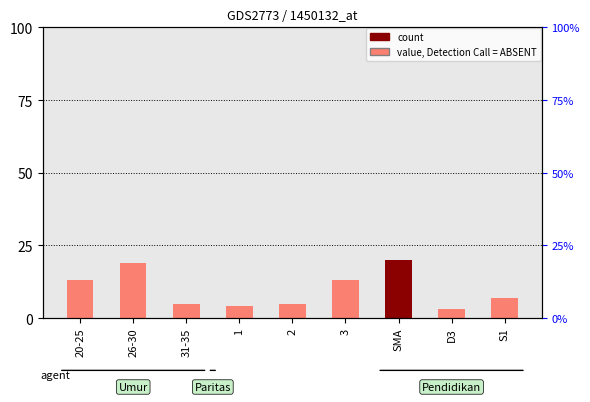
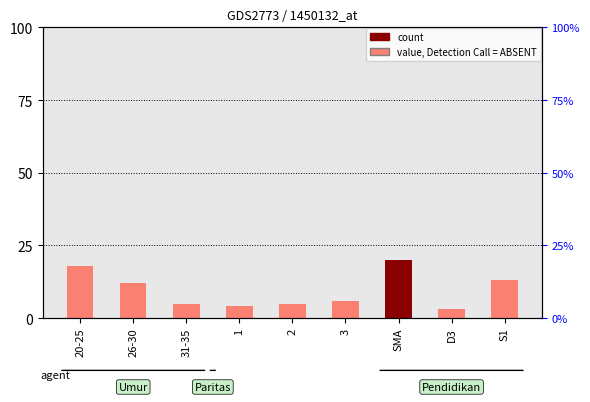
20-25: 13 -> 18
26-30: 19 -> 12
3: 13 -> 6
S1: 7 -> 13
